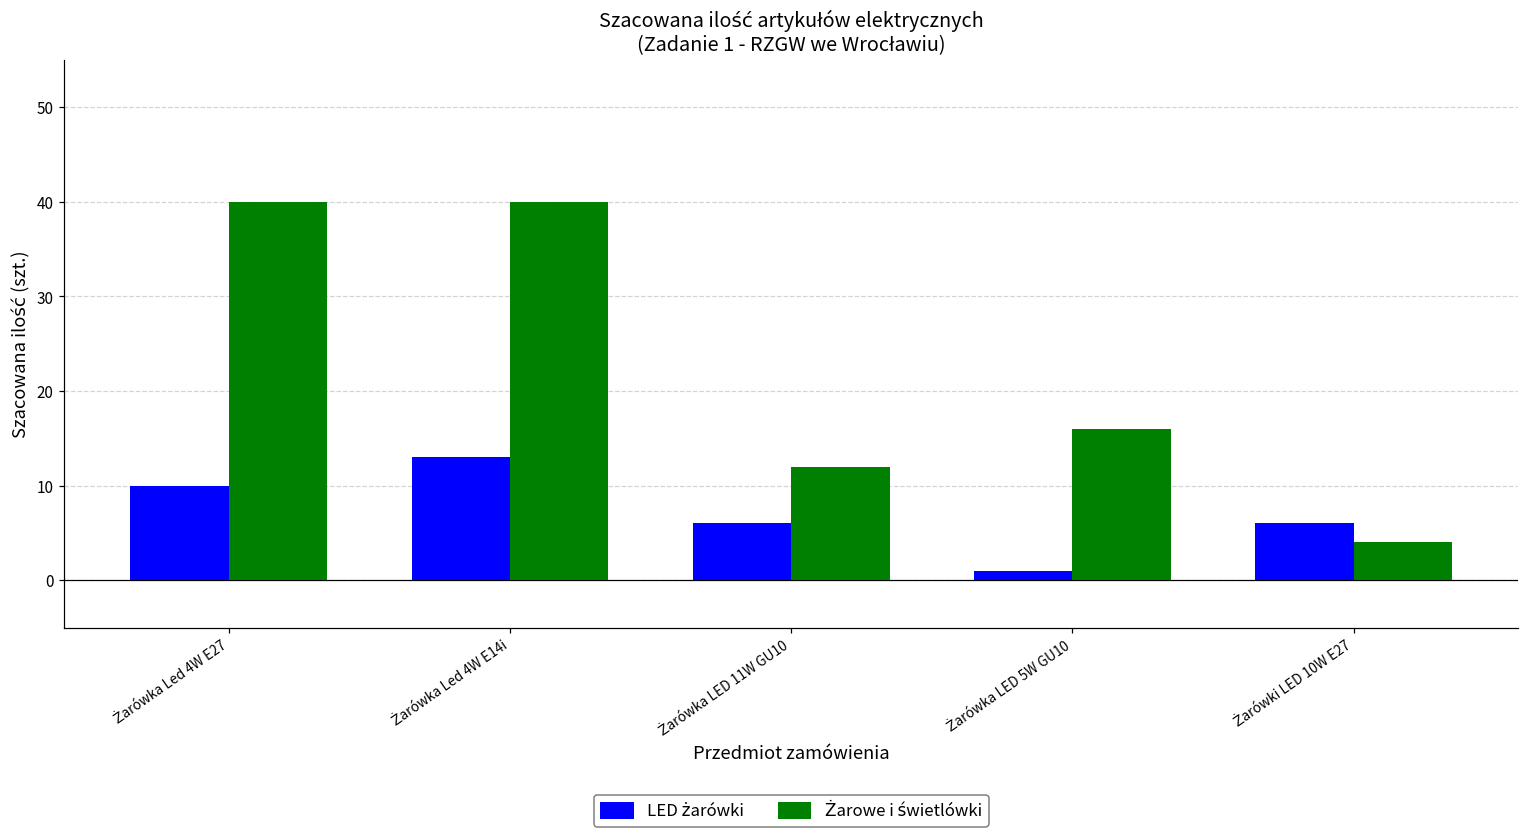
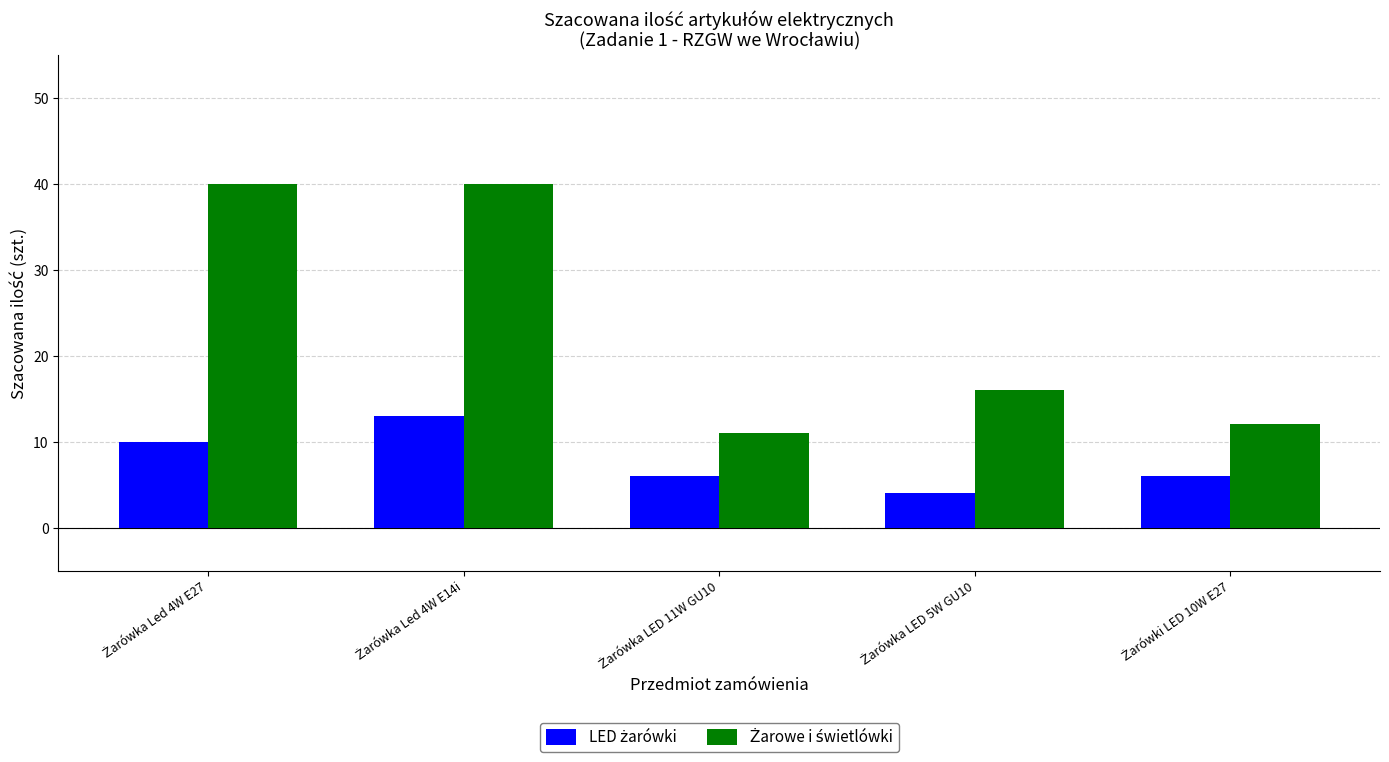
Żarowe i świetlówki, Żarówka LED 11W GU10: 12 -> 11
LED żarówki, Żarówka LED 5W GU10: 1 -> 4
Żarowe i świetlówki, Żarówki LED 10W E27: 4 -> 12
